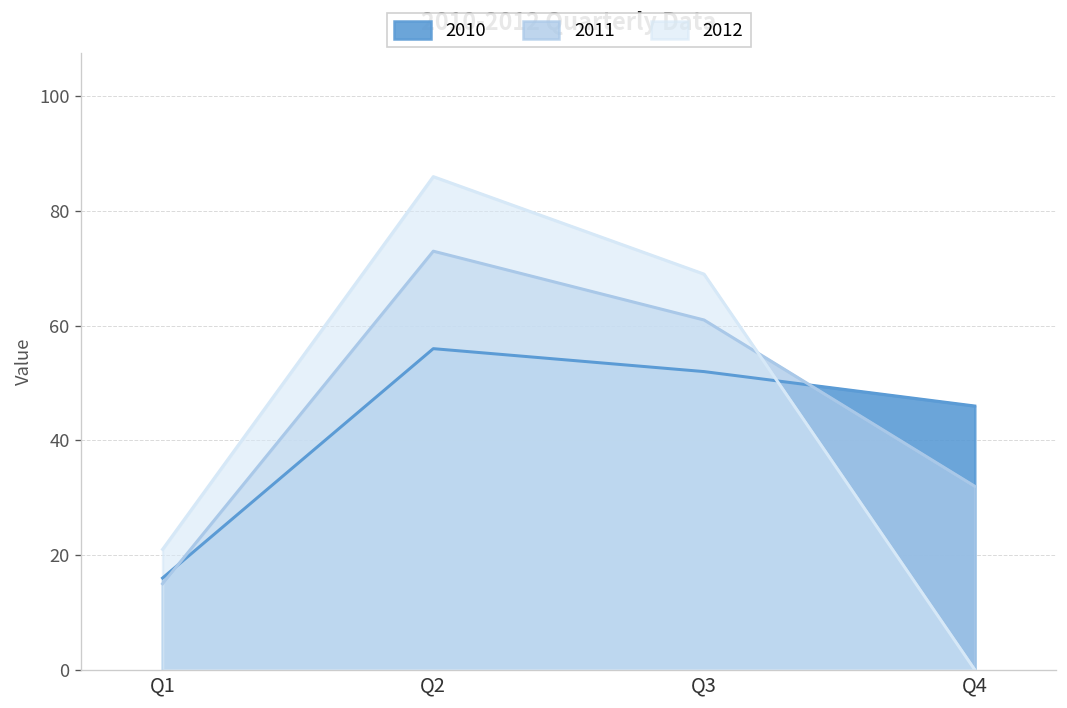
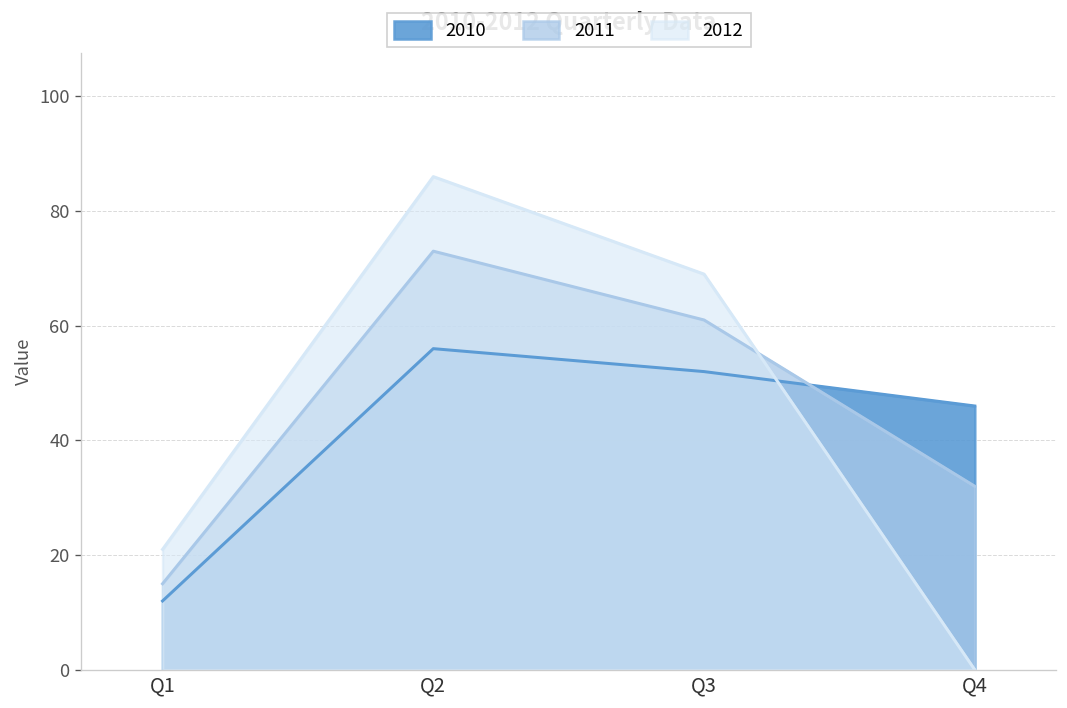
2010, Q1: 16 -> 12
